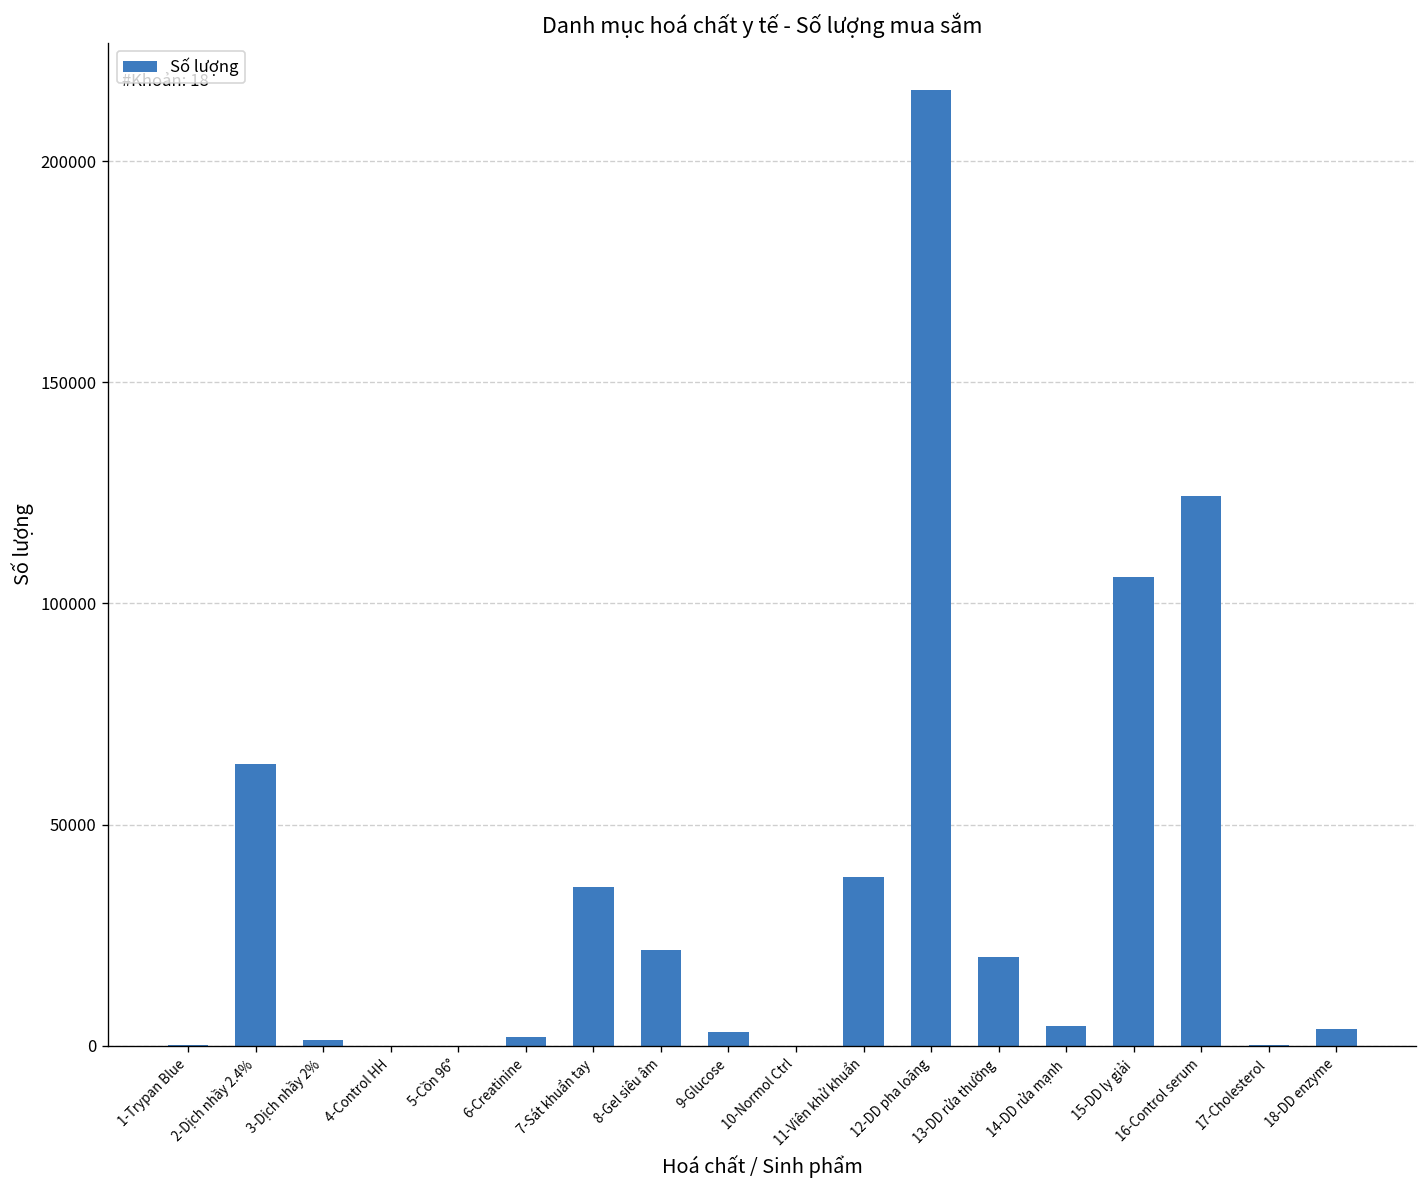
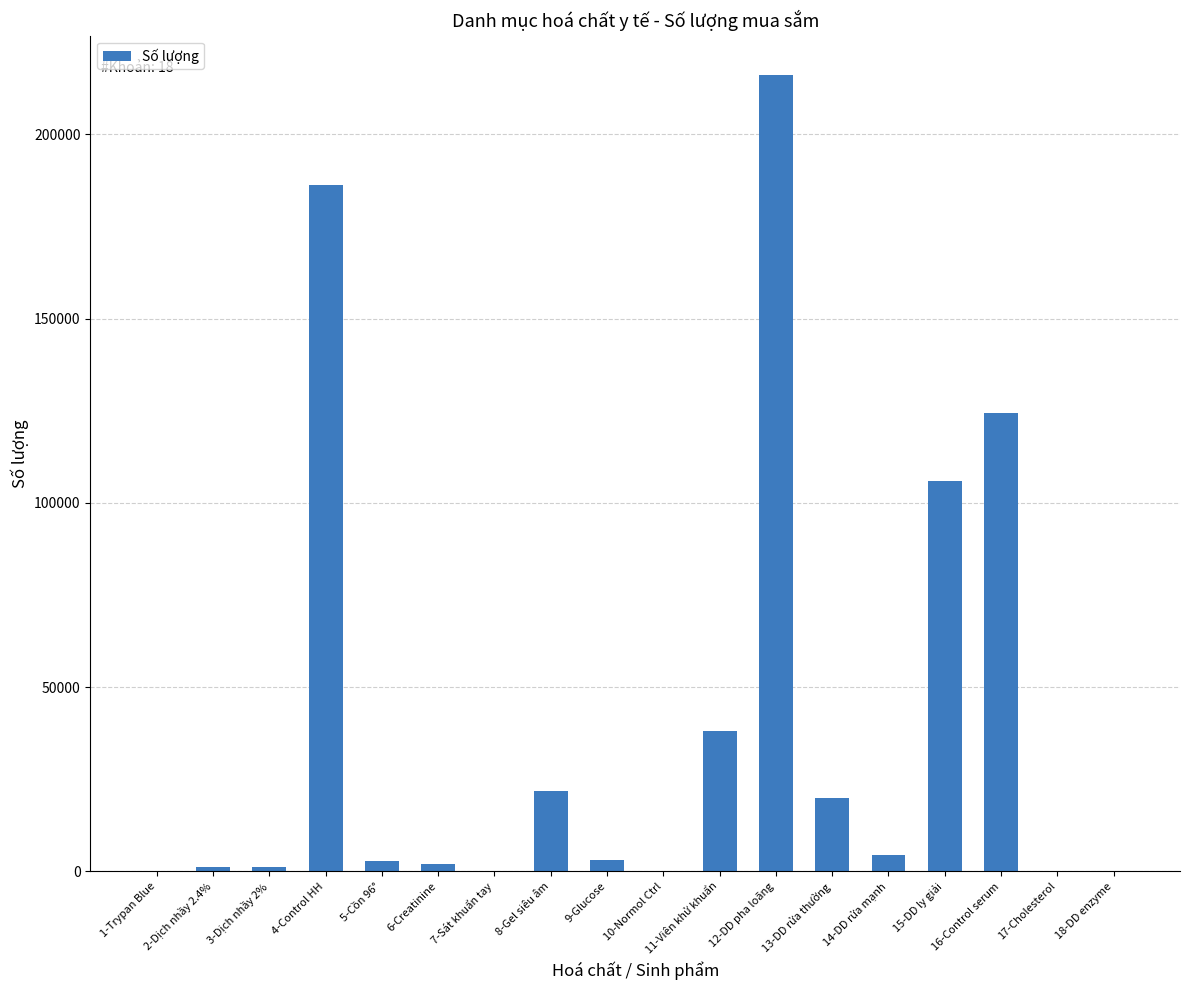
2-Dịch nhầy 2.4%: 64000 -> 1000
4-Control HH: 0 -> 186000
5-Cồn 96°: 0 -> 3000
7-Sát khuẩn tay: 36000 -> 0
18-DD enzyme: 4000 -> 0
